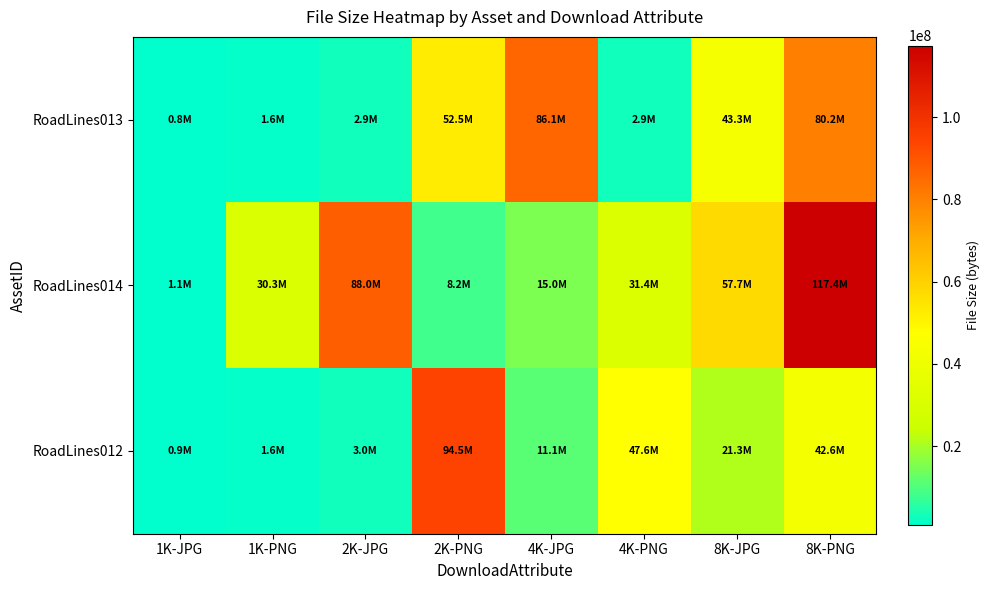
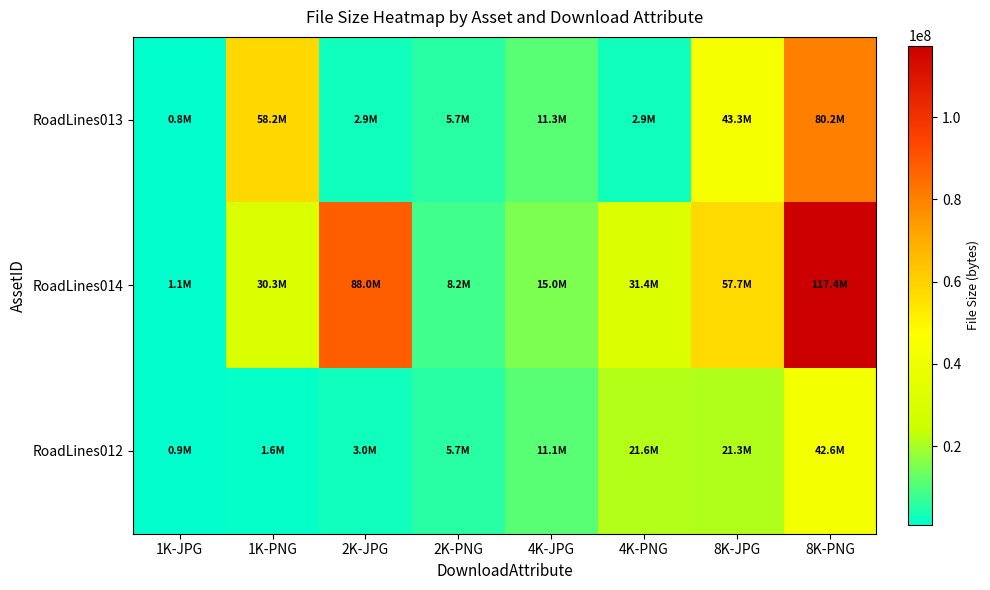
RoadLines013, 1K-PNG: 1.6M -> 58.2M
RoadLines013, 2K-PNG: 52.5M -> 5.7M
RoadLines013, 4K-JPG: 86.1M -> 11.3M
RoadLines012, 2K-PNG: 94.5M -> 5.7M
RoadLines012, 4K-PNG: 47.6M -> 21.6M
